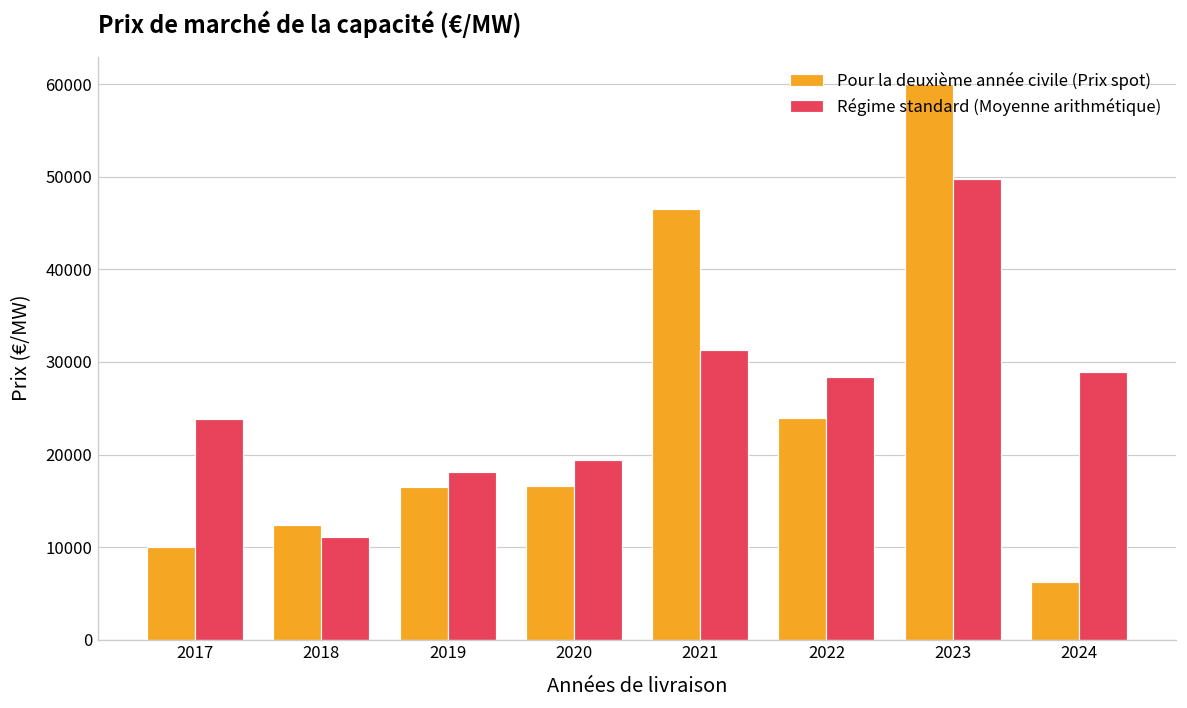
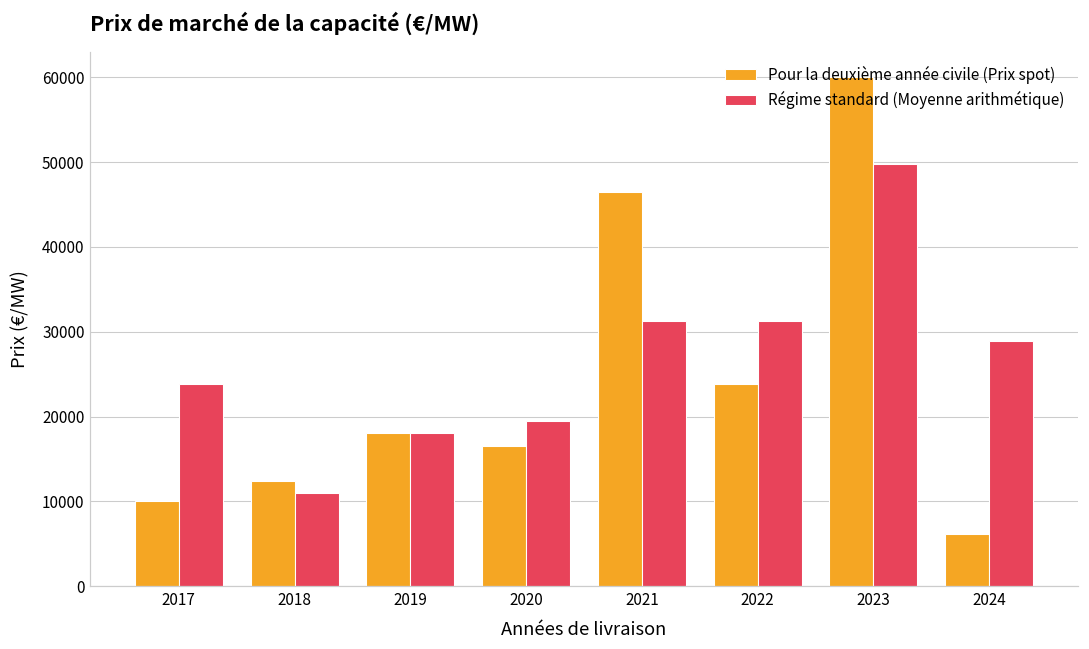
Pour la deuxième année civile (Prix spot), 2019: 17000 -> 18000
Régime standard (Moyenne arithmétique), 2022: 28000 -> 31000
